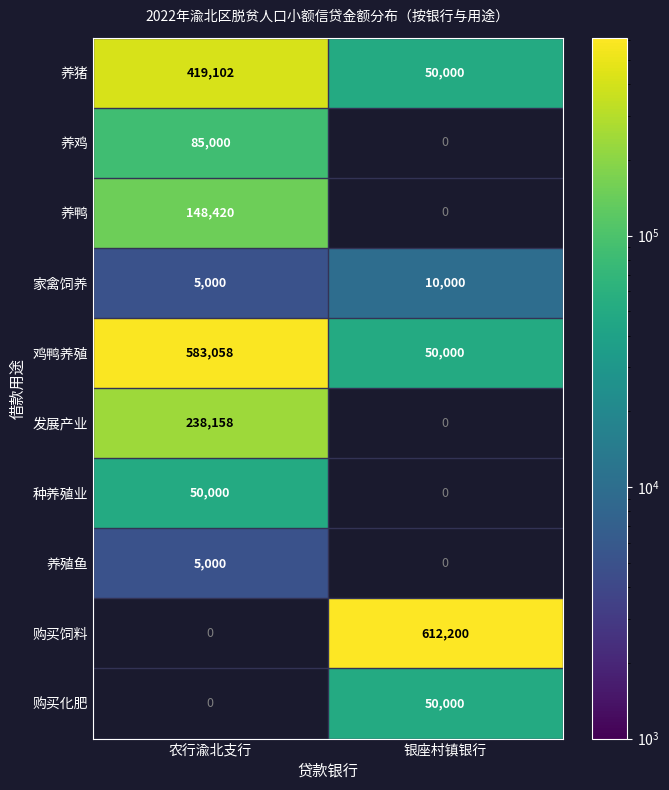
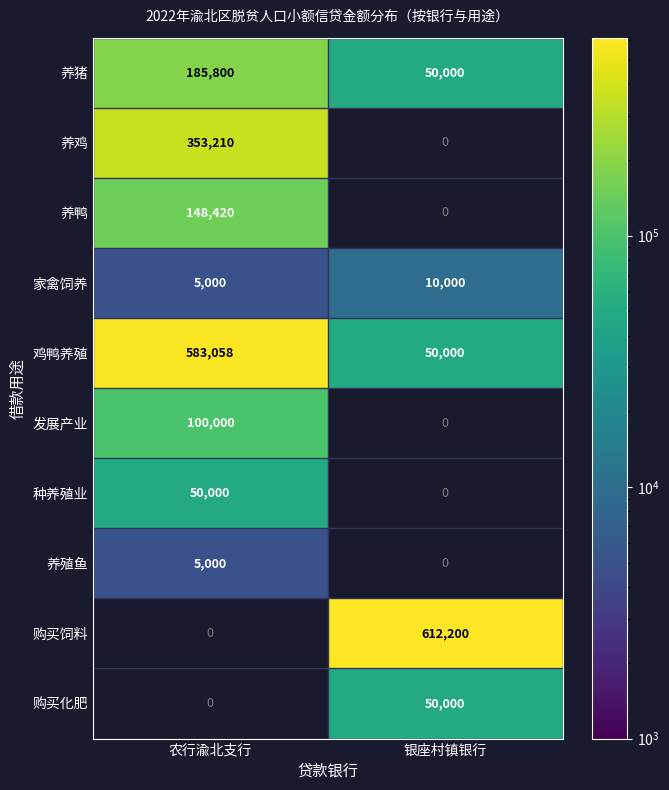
养猪, 农行渝北支行: 419,102 -> 185,800
养鸡, 农行渝北支行: 85,000 -> 353,210
发展产业, 农行渝北支行: 238,158 -> 100,000
